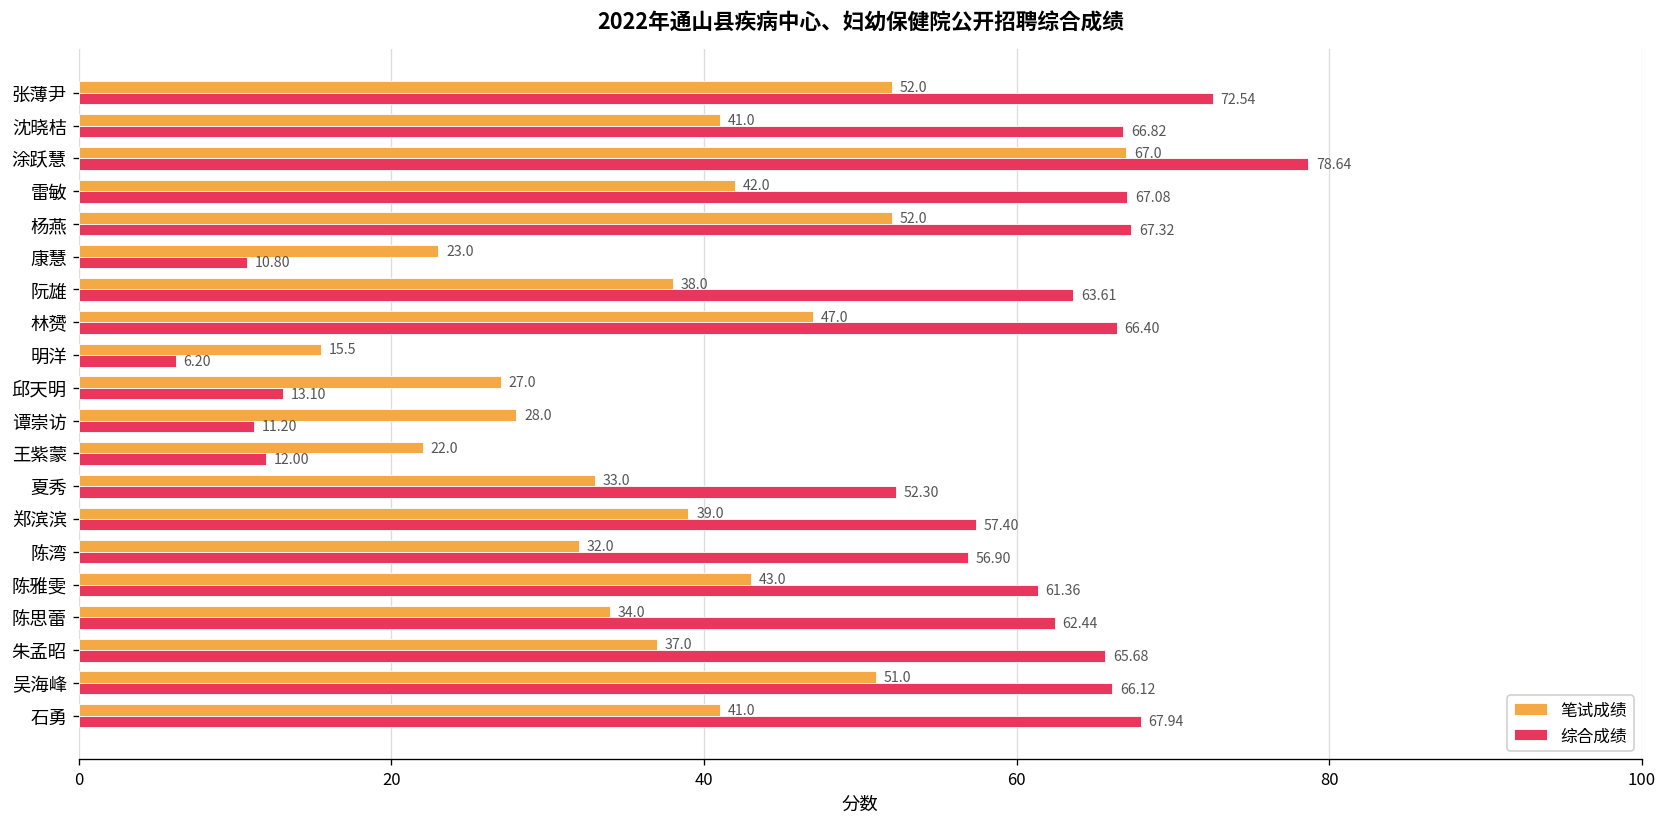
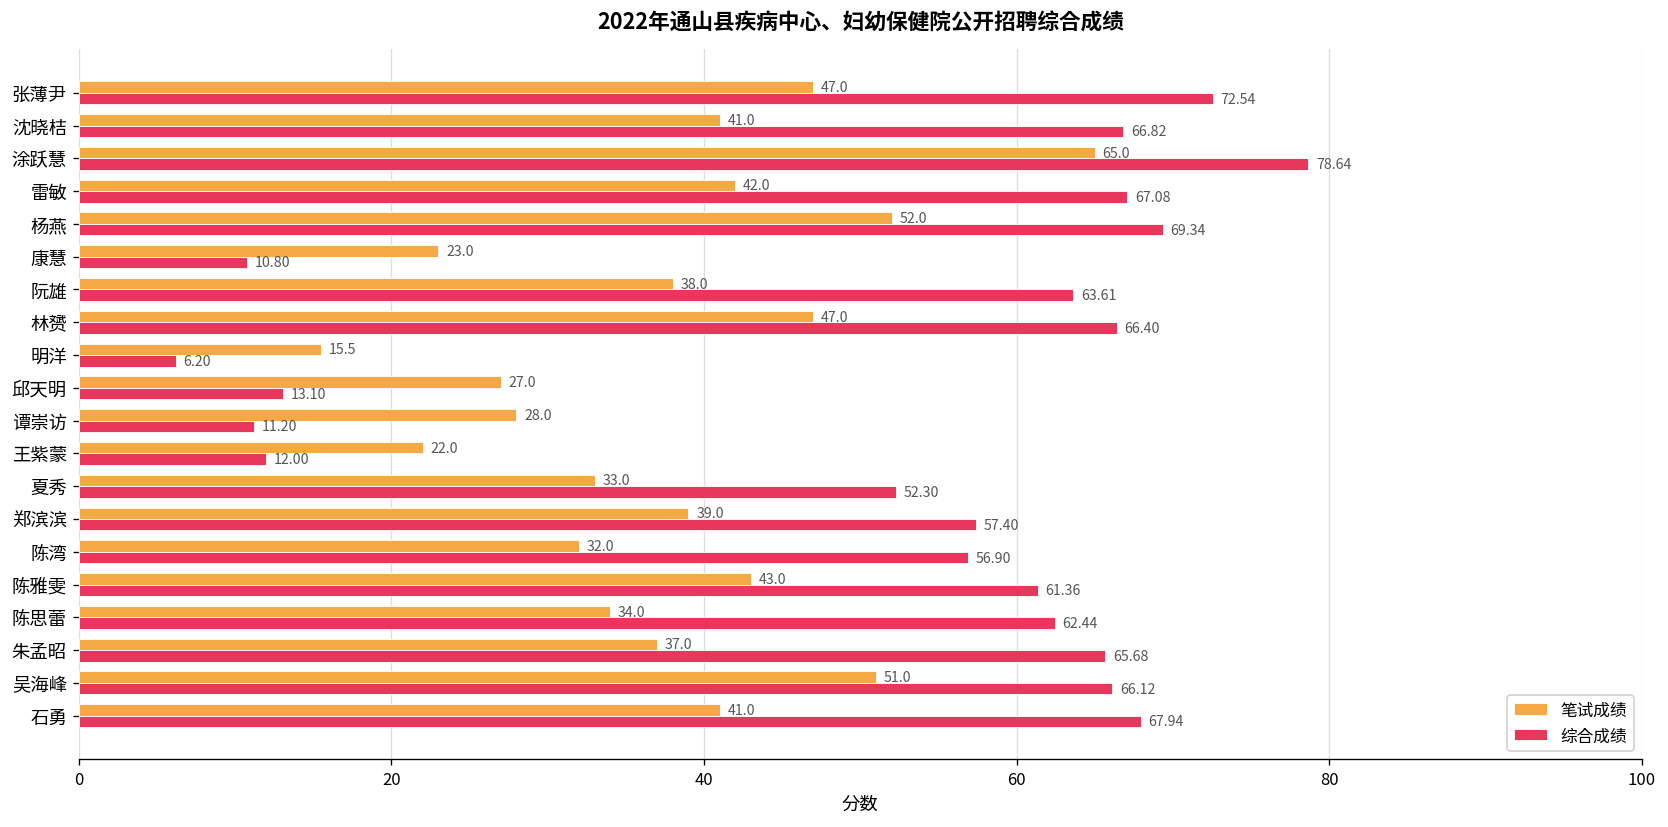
笔试成绩, 张薄尹: 52.0 -> 47.0
笔试成绩, 涂跃慧: 67.0 -> 65.0
综合成绩, 杨燕: 67.32 -> 69.34
